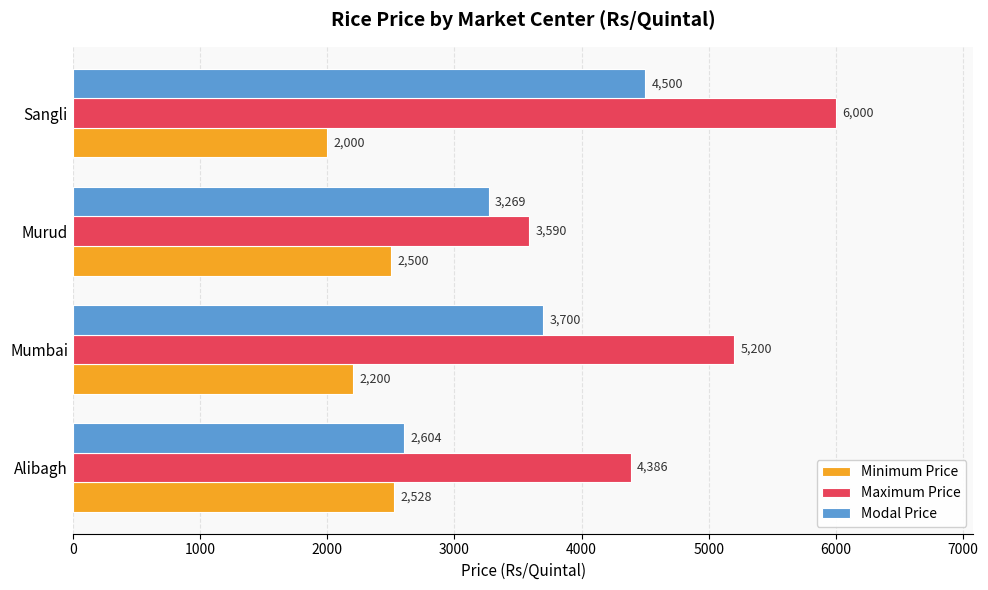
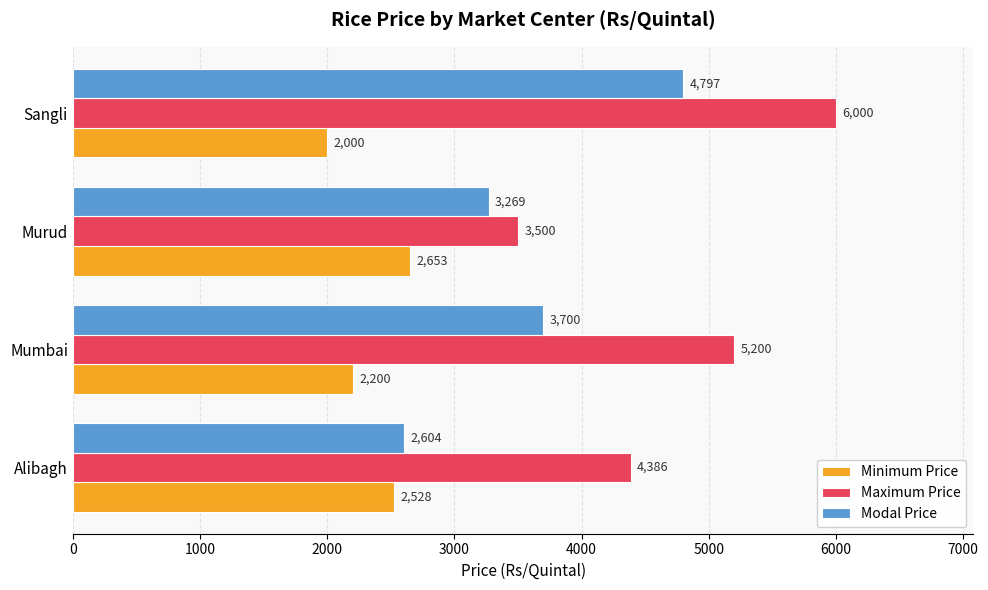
Modal Price, Sangli: 4,500 -> 4,797
Maximum Price, Murud: 3,590 -> 3,500
Minimum Price, Murud: 2,500 -> 2,653
